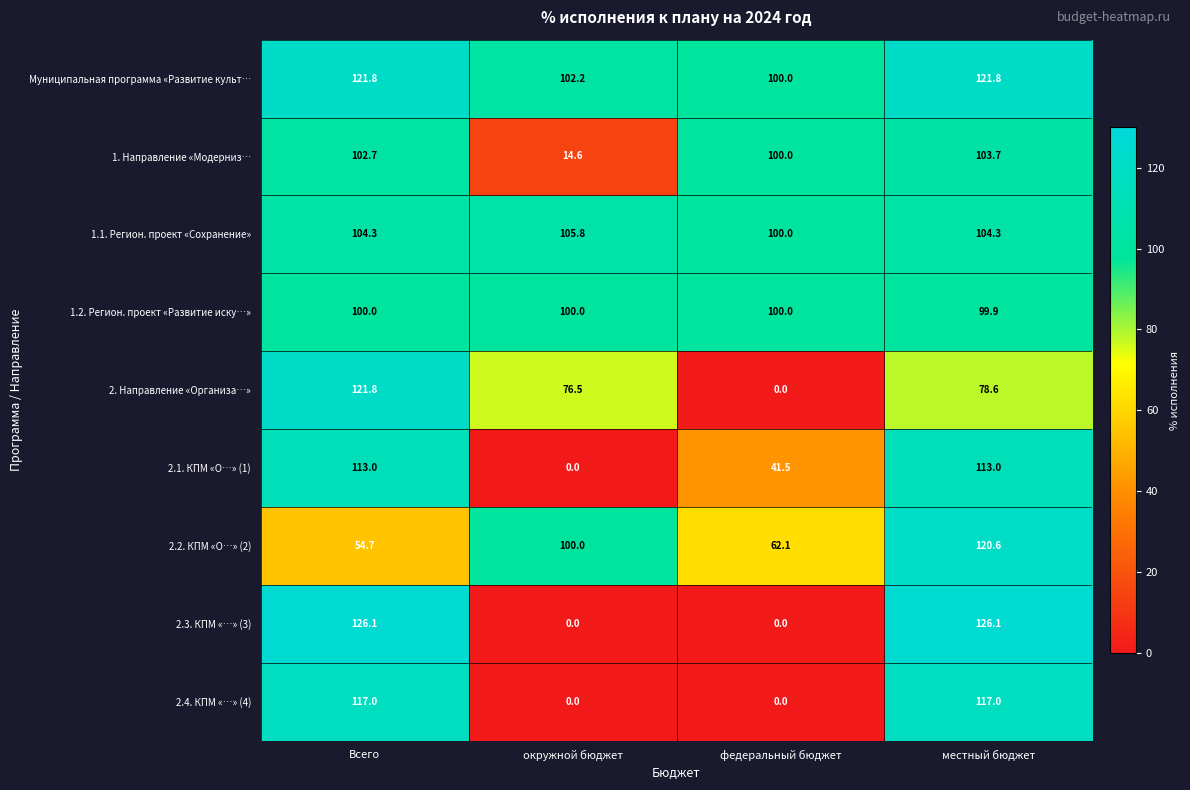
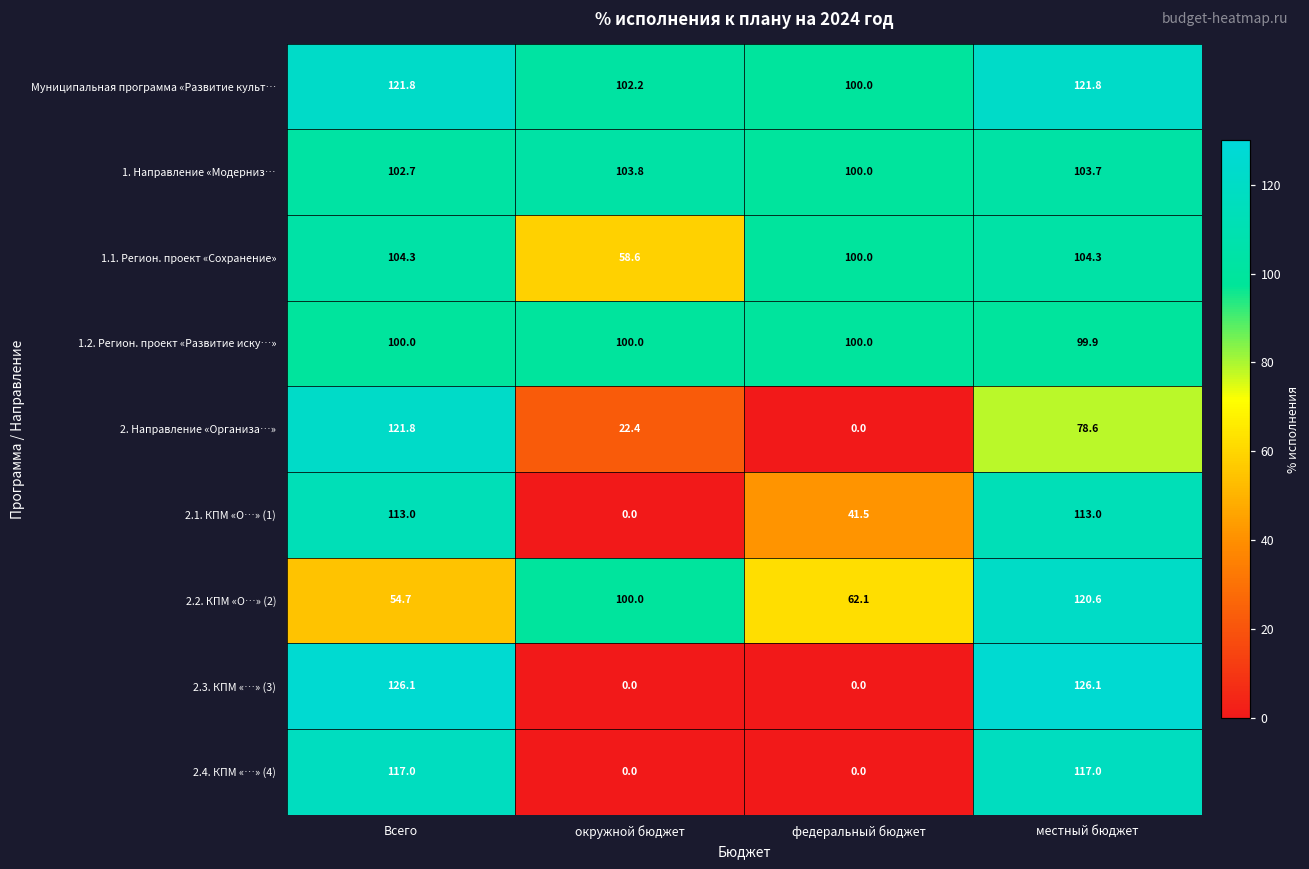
1. Направление «Модерниз…, окружной бюджет: 14.6 -> 103.8
1.1. Регион. проект «Сохранение», окружной бюджет: 105.8 -> 58.6
2. Направление «Организа…», окружной бюджет: 76.5 -> 22.4
